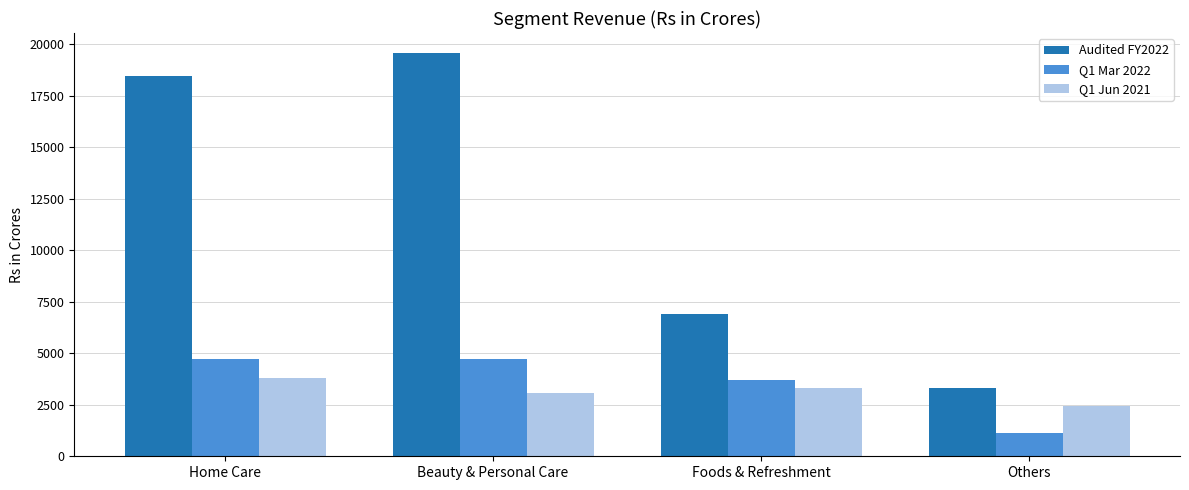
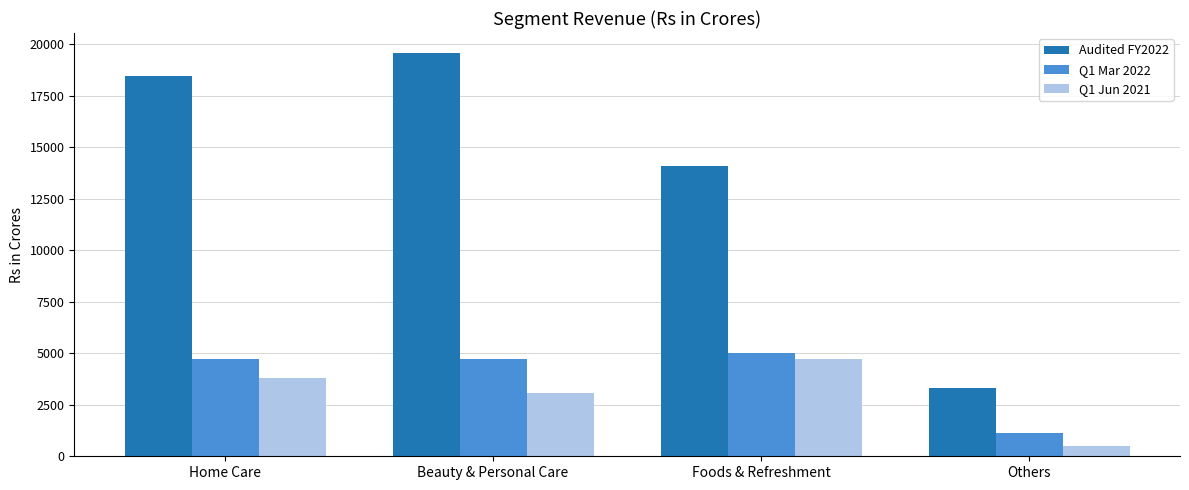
Audited FY2022, Foods & Refreshment: 6900 -> 14100
Q1 Mar 2022, Foods & Refreshment: 3700 -> 5000
Q1 Jun 2021, Foods & Refreshment: 3300 -> 4700
Q1 Jun 2021, Others: 2400 -> 500
